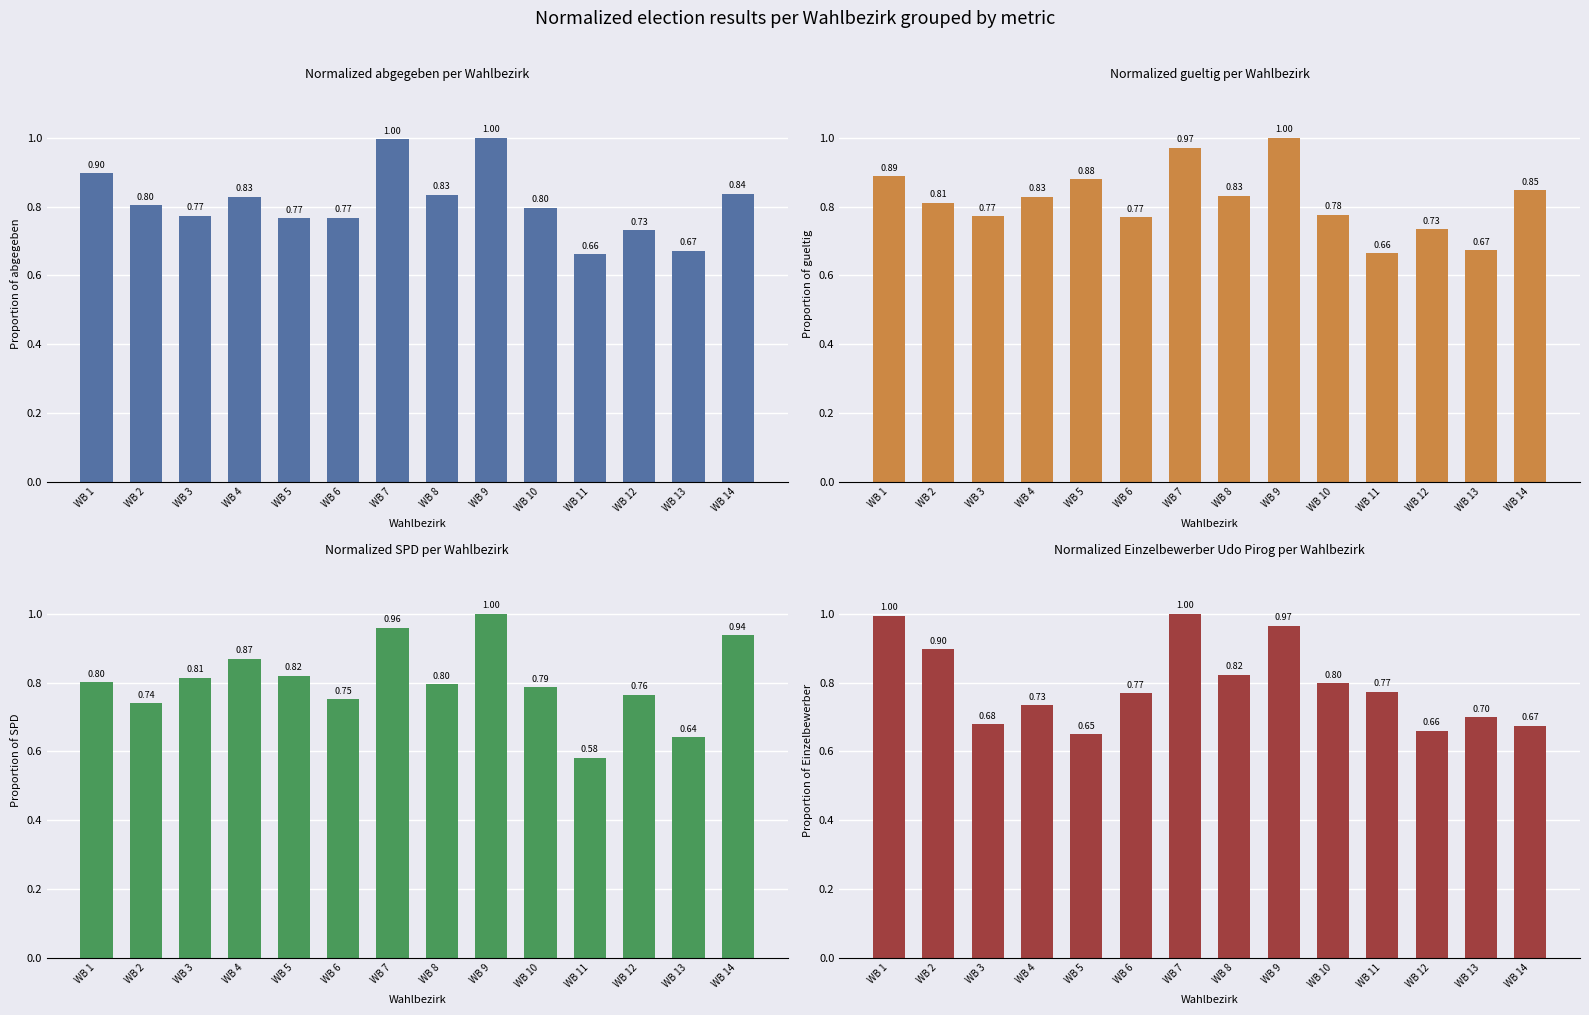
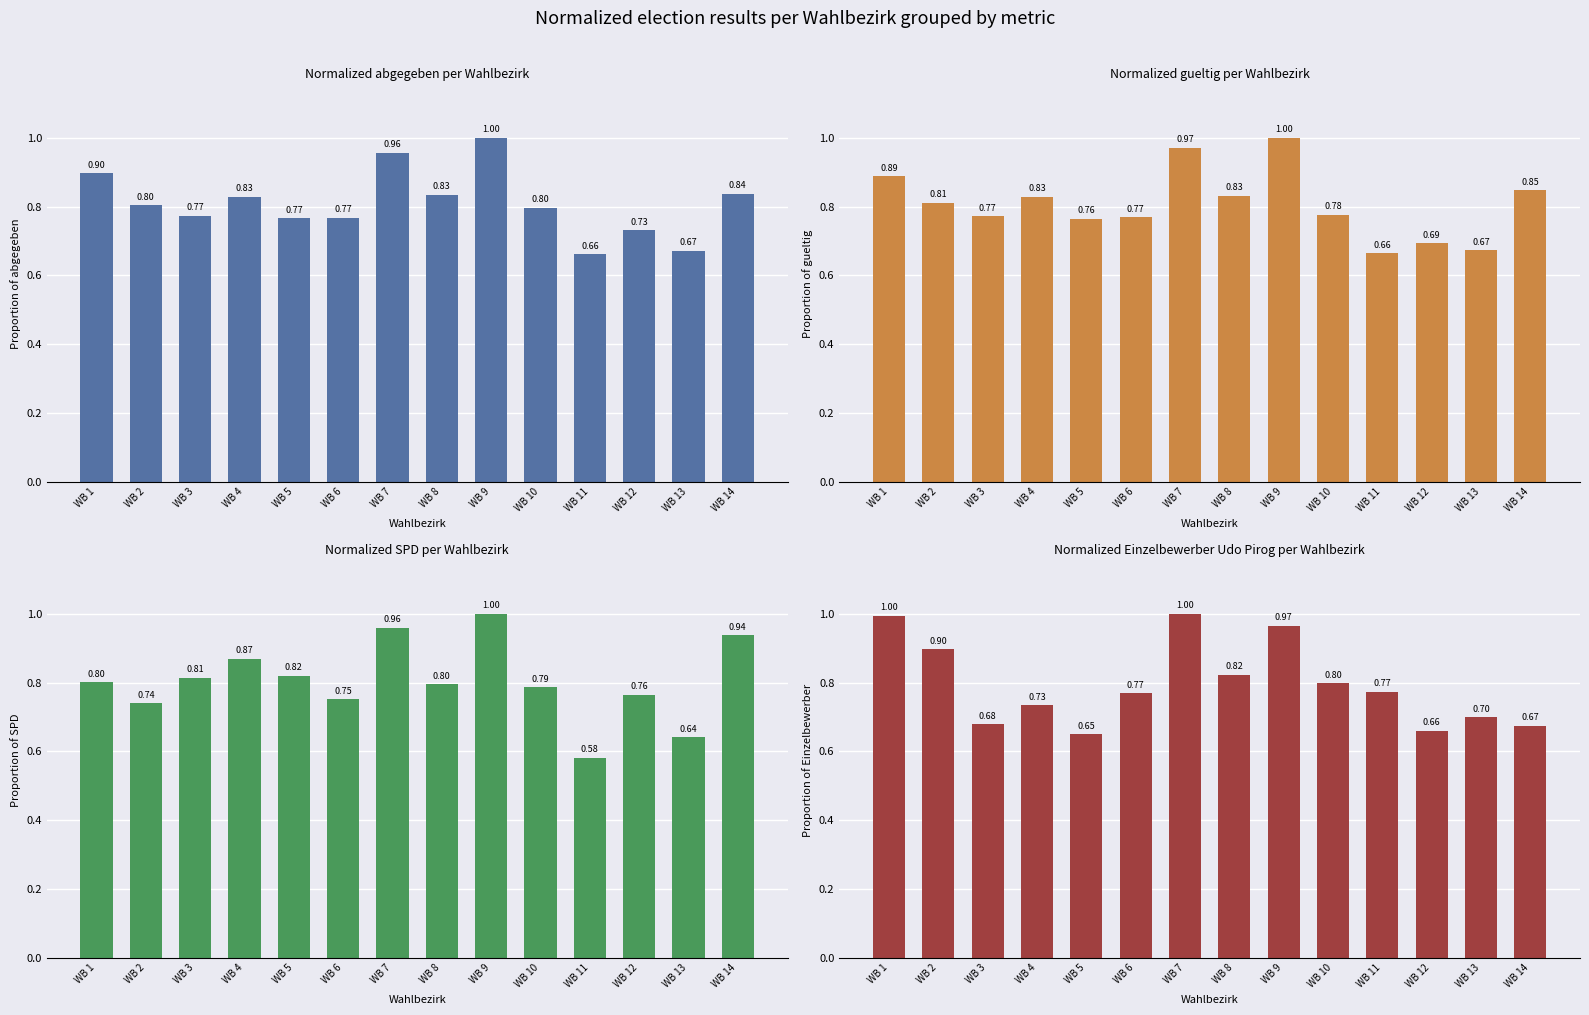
Normalized abgegeben per Wahlbezirk, WB 7: 1.00 -> 0.96
Normalized gueltig per Wahlbezirk, WB 5: 0.88 -> 0.76
Normalized gueltig per Wahlbezirk, WB 12: 0.73 -> 0.69
